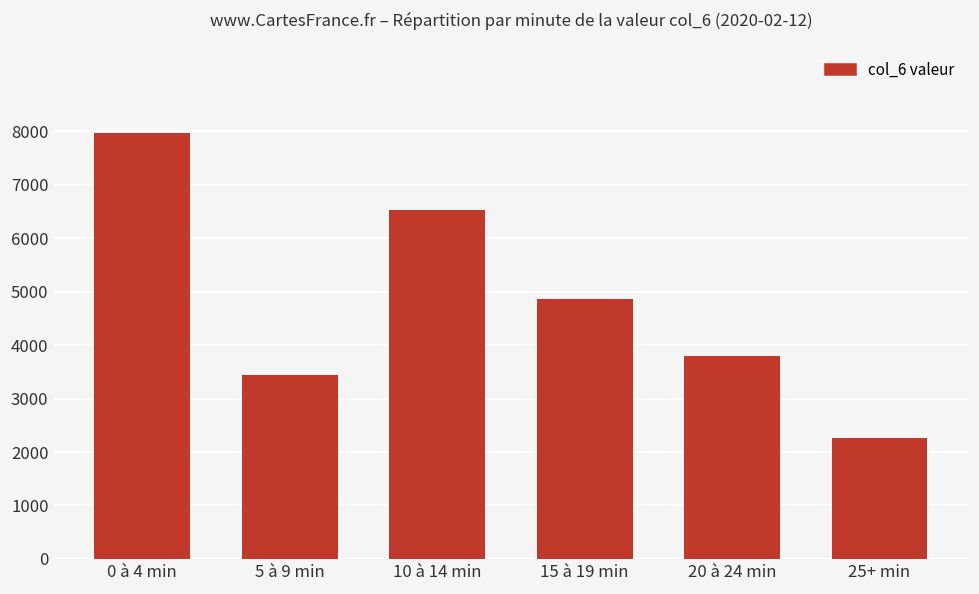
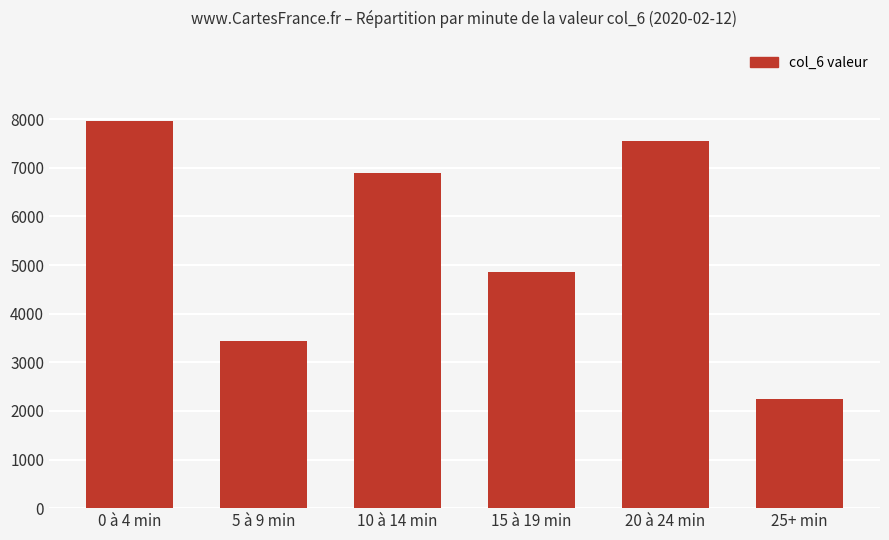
10 à 14 min: 6500 -> 6900
20 à 24 min: 3800 -> 7500
